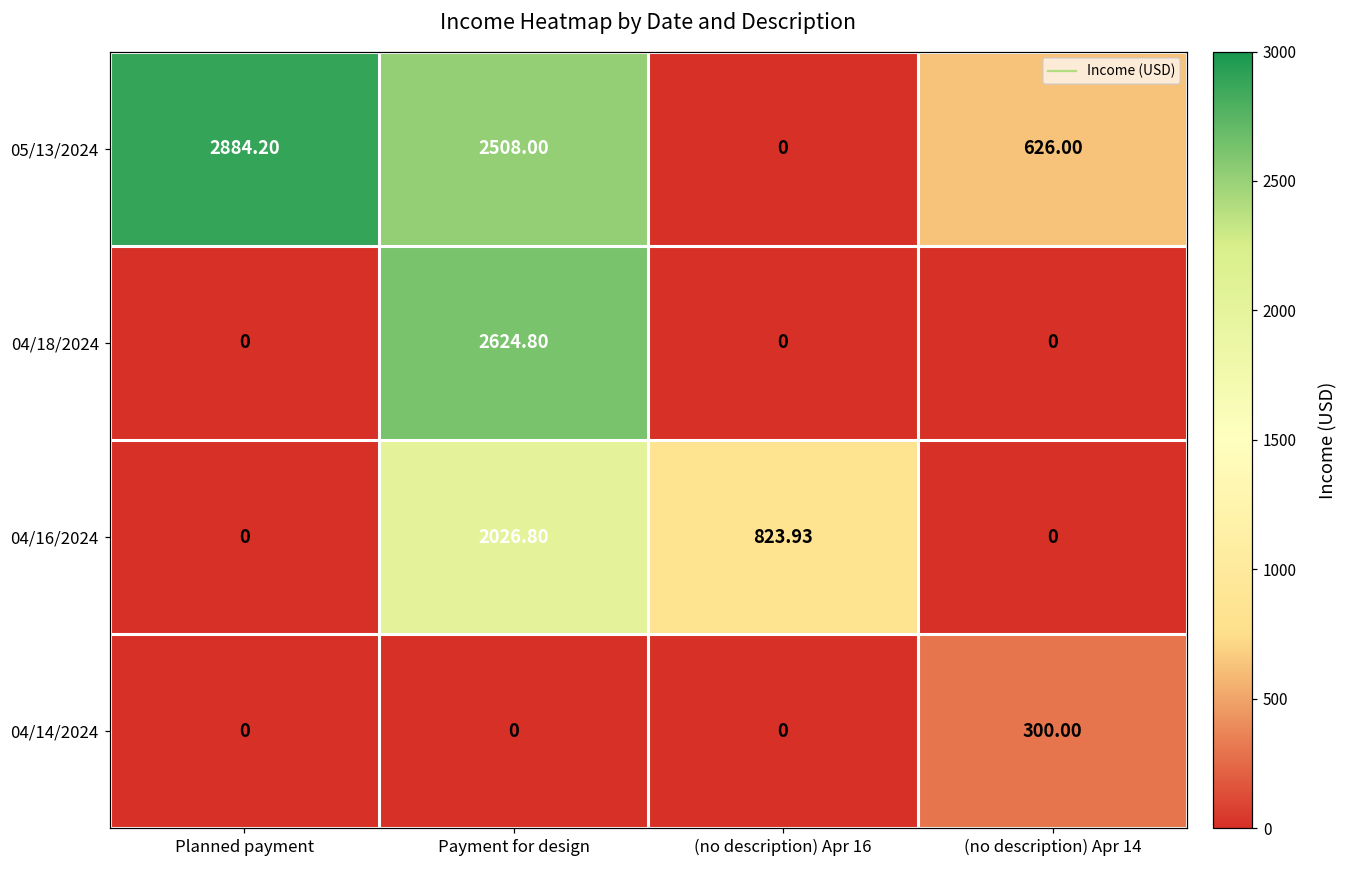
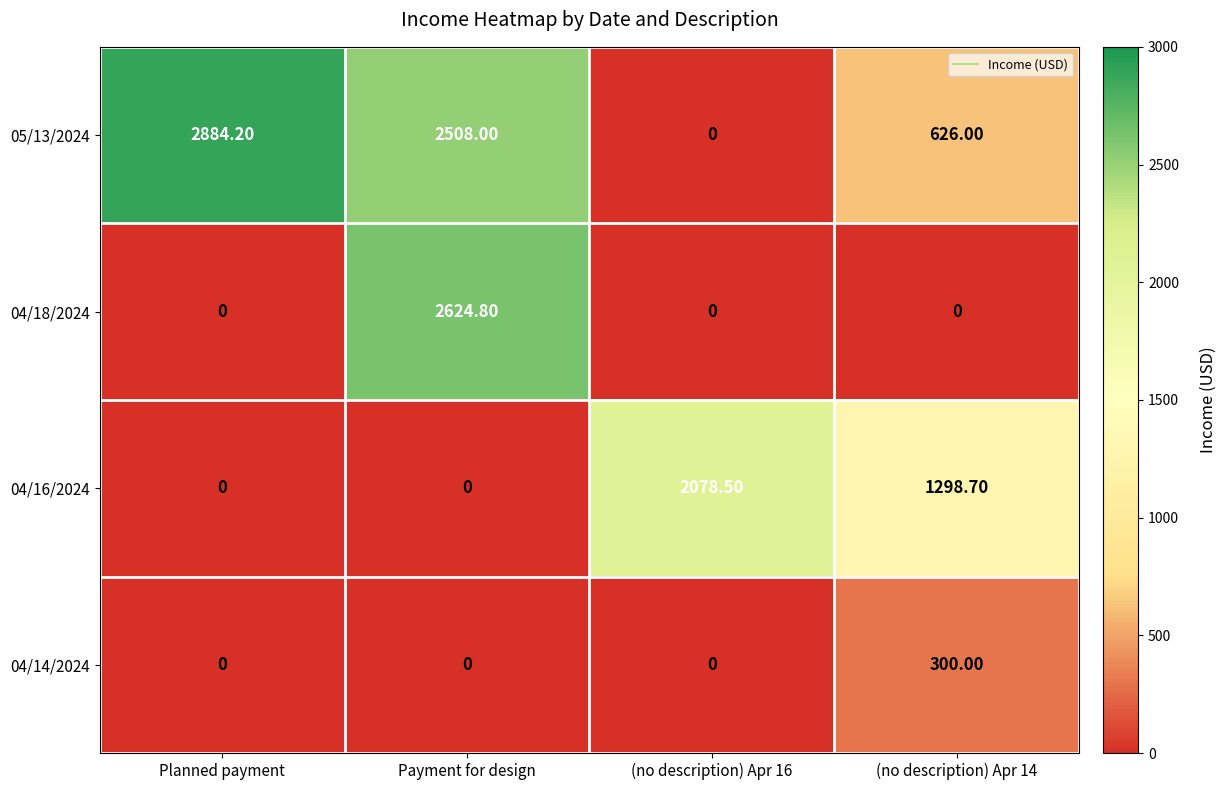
04/16/2024, Payment for design: 2026.80 -> 0
04/16/2024, (no description) Apr 16: 823.93 -> 2078.50
04/16/2024, (no description) Apr 14: 0 -> 1298.70
